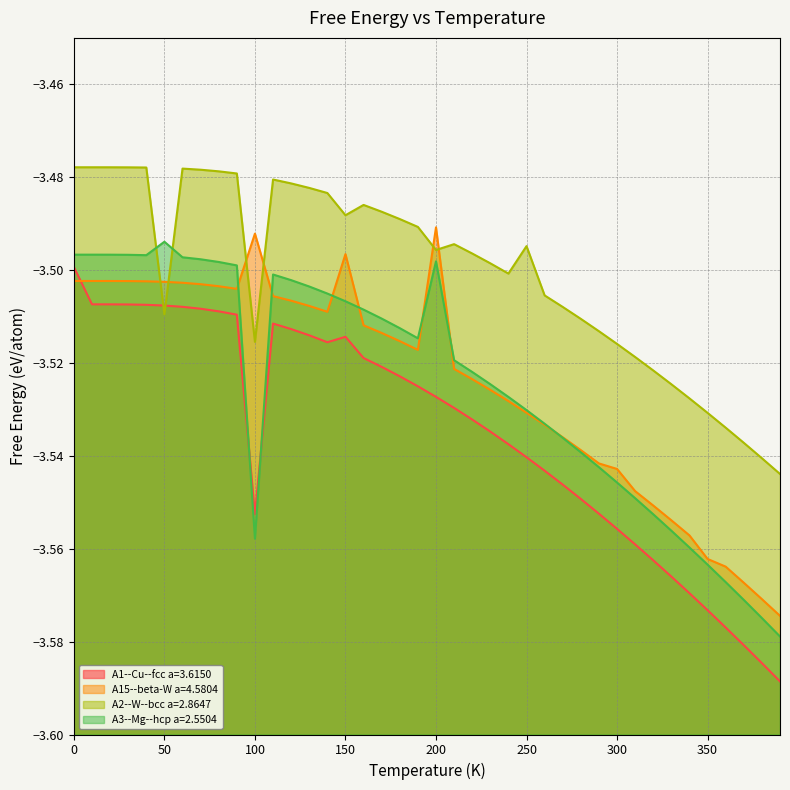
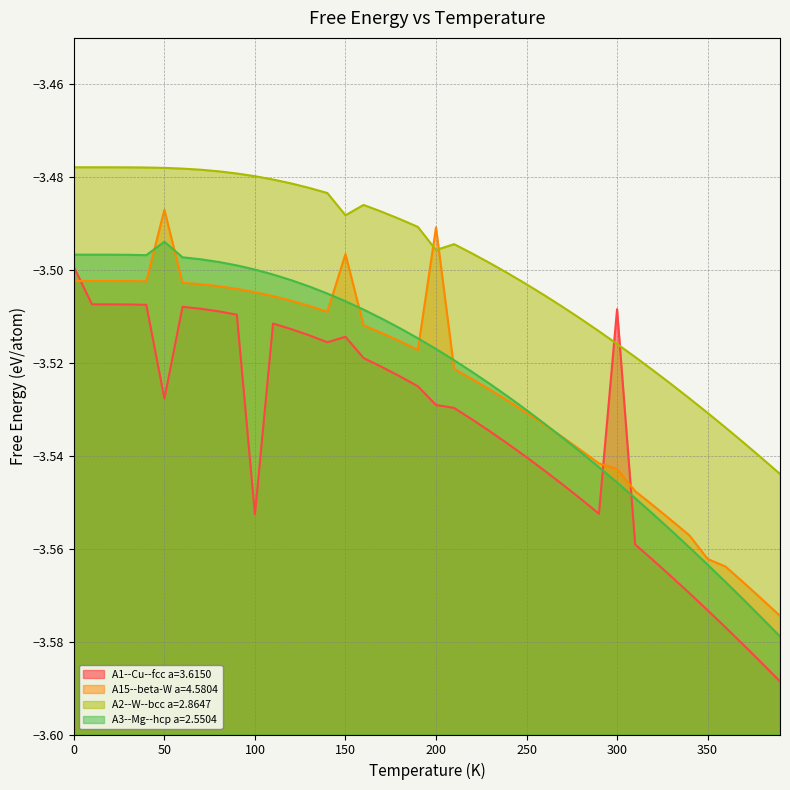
A1--Cu--fcc a=3.6150, 50: -3.508 -> -3.528
A15--beta-W a=4.5804, 50: -3.503 -> -3.487
A2--W--bcc a=2.8647, 50: -3.510 -> -3.478
A15--beta-W a=4.5804, 100: -3.492 -> -3.505
A2--W--bcc a=2.8647, 100: -3.515 -> -3.480
A3--Mg--hcp a=2.5504, 100: -3.558 -> -3.500
A1--Cu--fcc a=3.6150, 200: -3.527 -> -3.529
A3--Mg--hcp a=2.5504, 200: -3.498 -> -3.517
A2--W--bcc a=2.8647, 250: -3.495 -> -3.503
A1--Cu--fcc a=3.6150, 300: -3.556 -> -3.508
